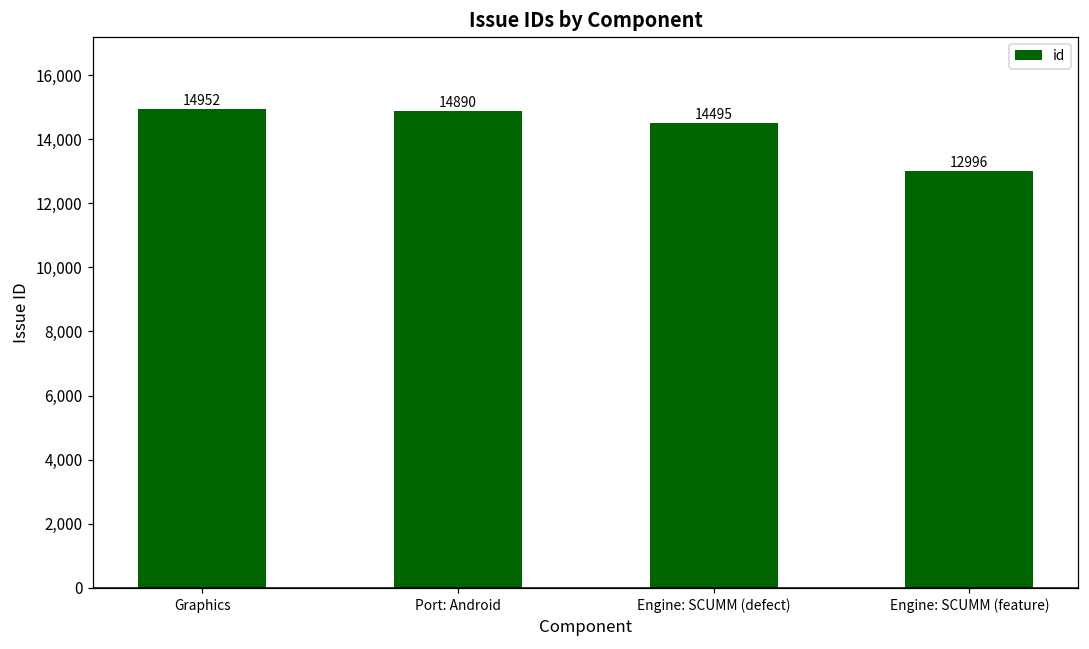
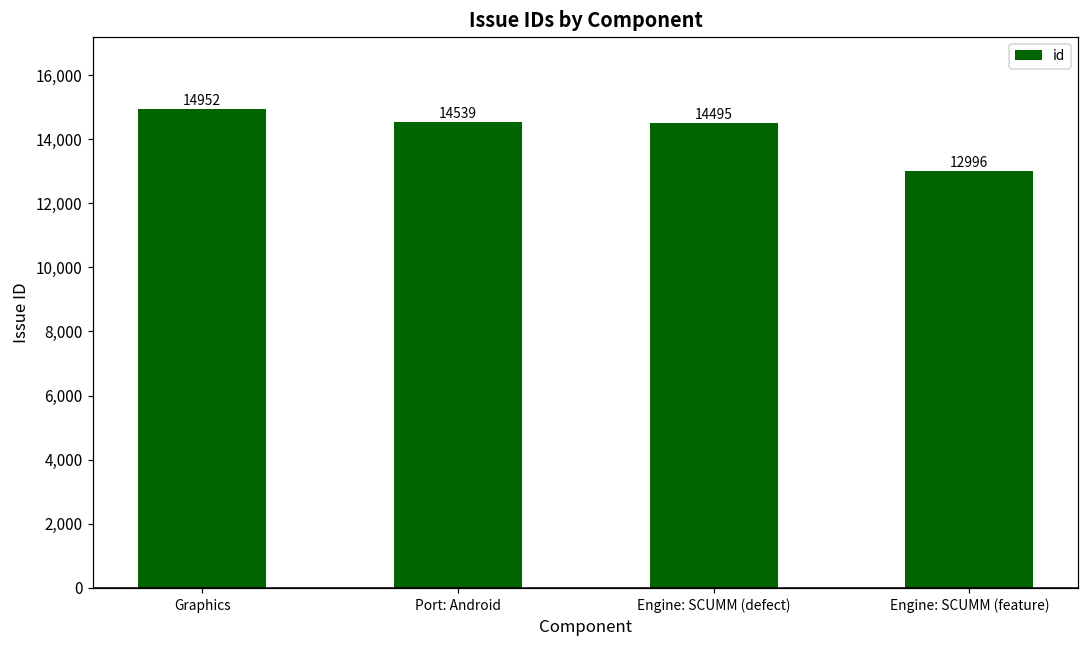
Port: Android: 14890 -> 14539
